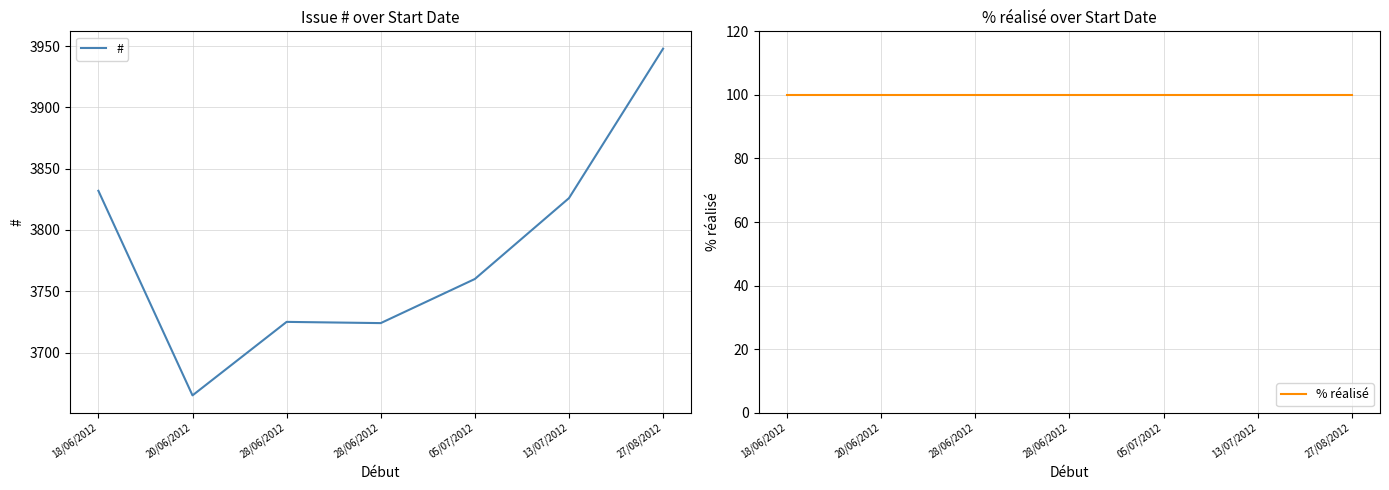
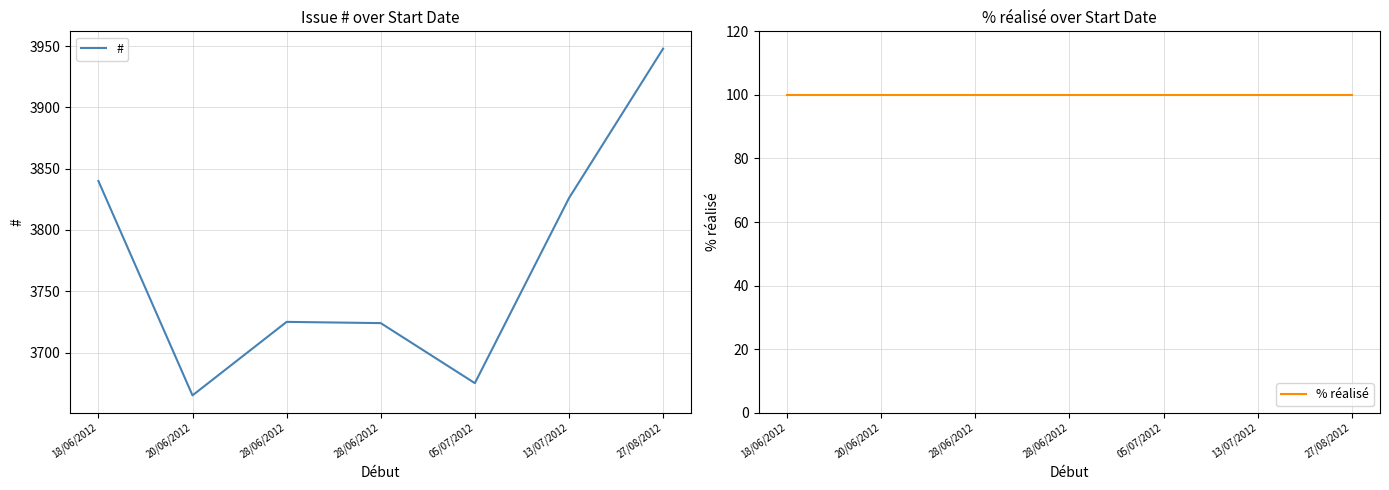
Issue # over Start Date, 18/06/2012: 3832 -> 3840
Issue # over Start Date, 05/07/2012: 3760 -> 3675
